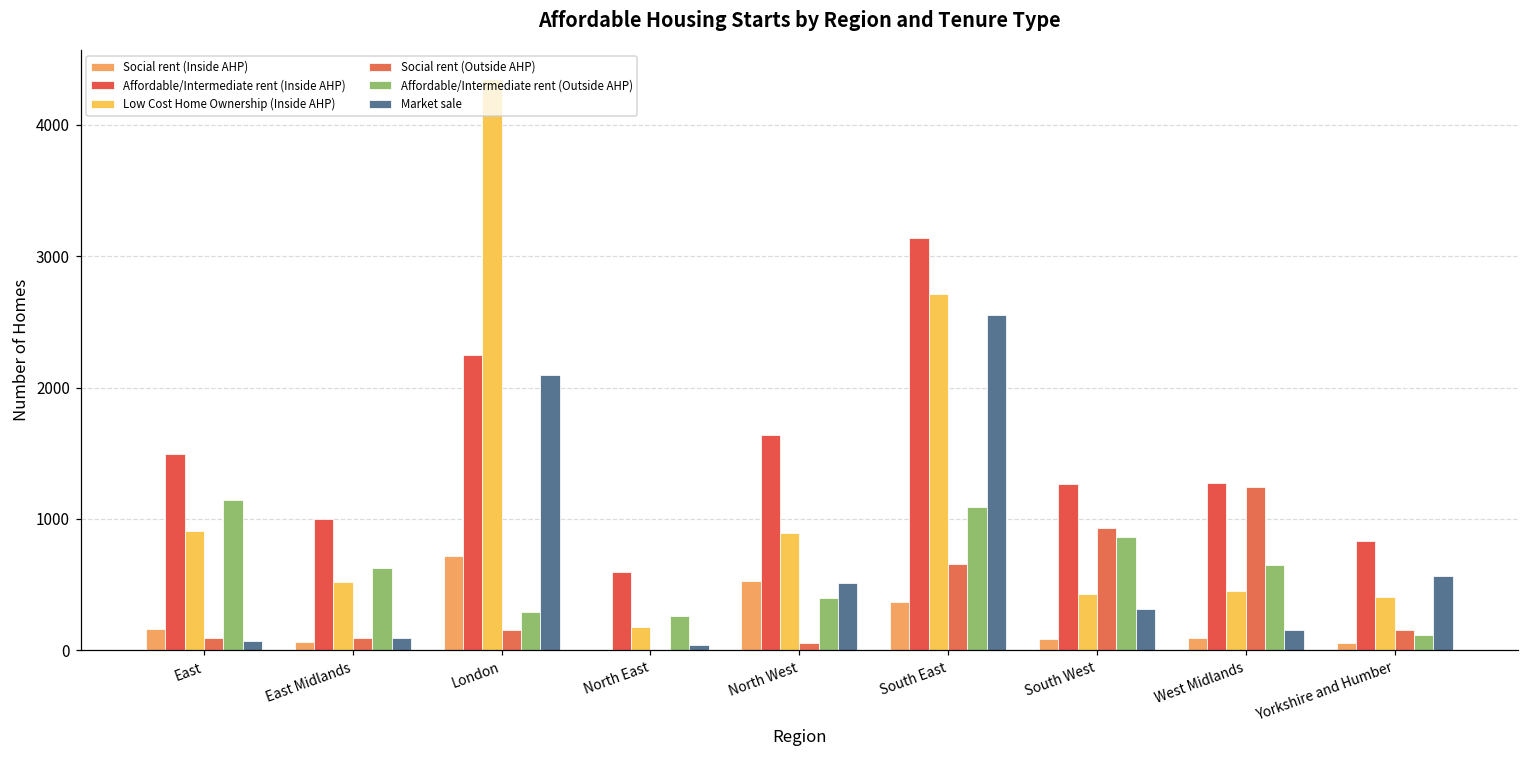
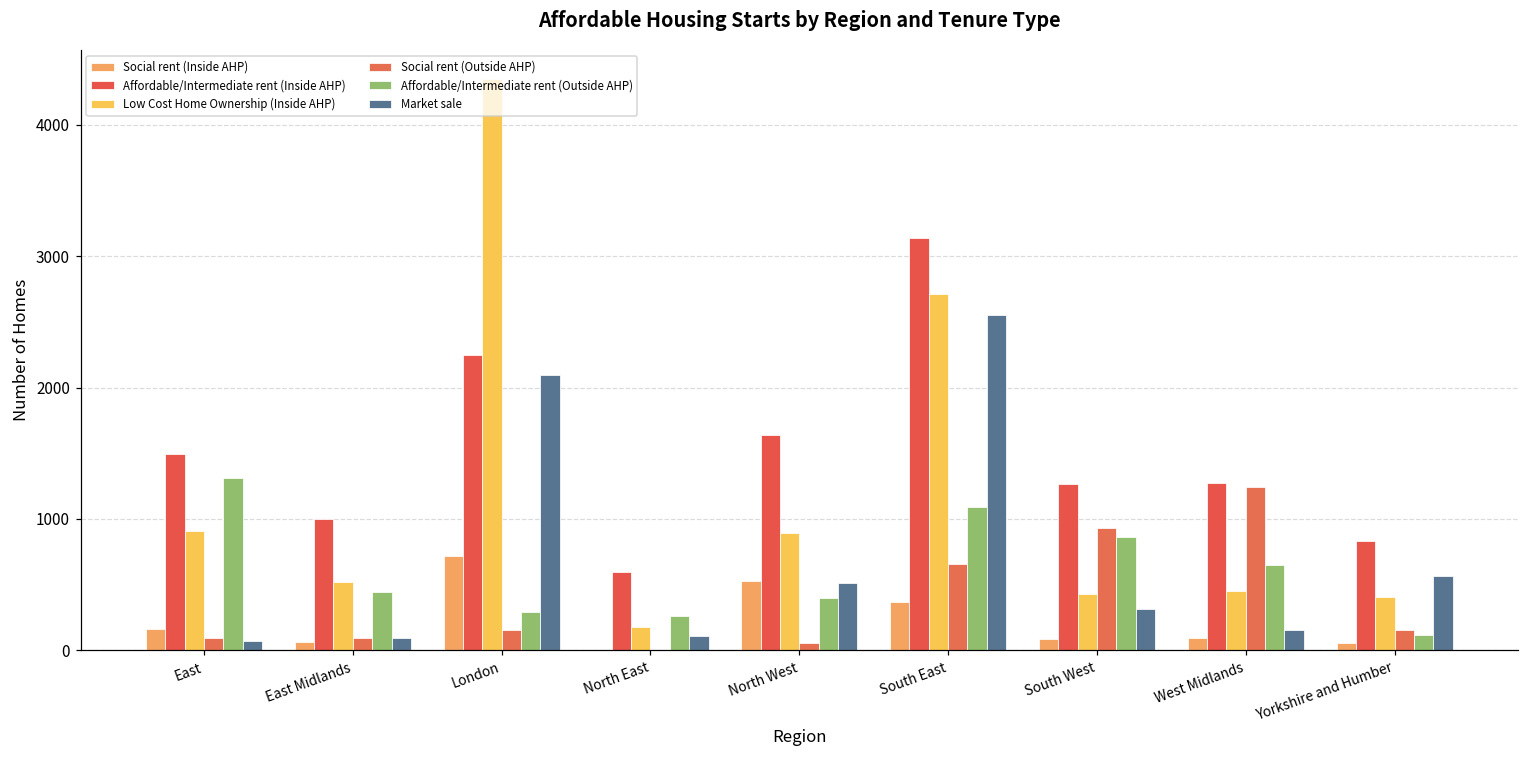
Affordable/Intermediate rent (Outside AHP), East: 1140 -> 1310
Affordable/Intermediate rent (Outside AHP), East Midlands: 630 -> 440
Market sale, North East: 40 -> 110
